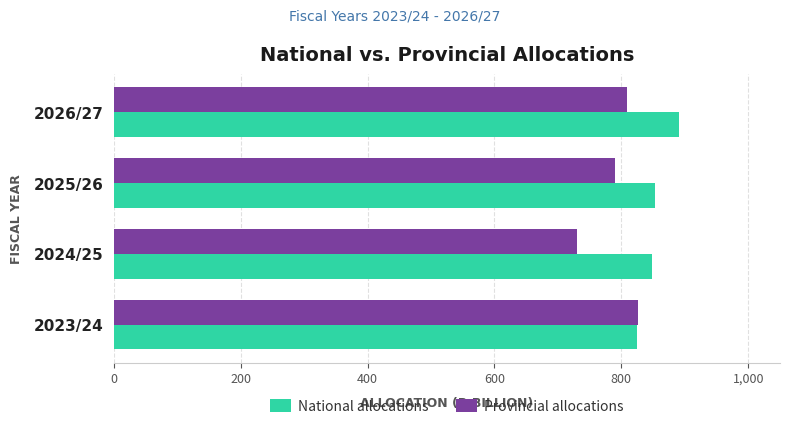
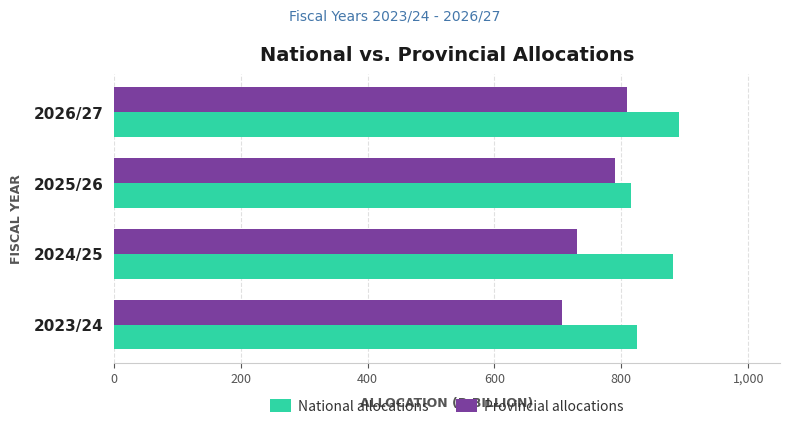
National allocations, 2025/26: 850 -> 820
National allocations, 2024/25: 850 -> 880
Provincial allocations, 2023/24: 830 -> 710
